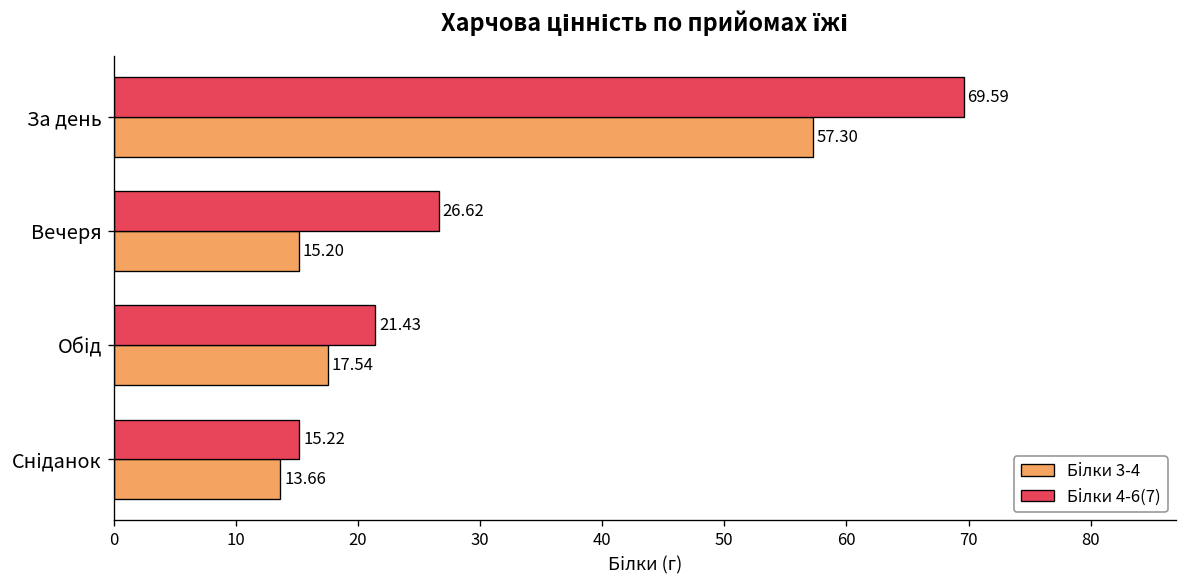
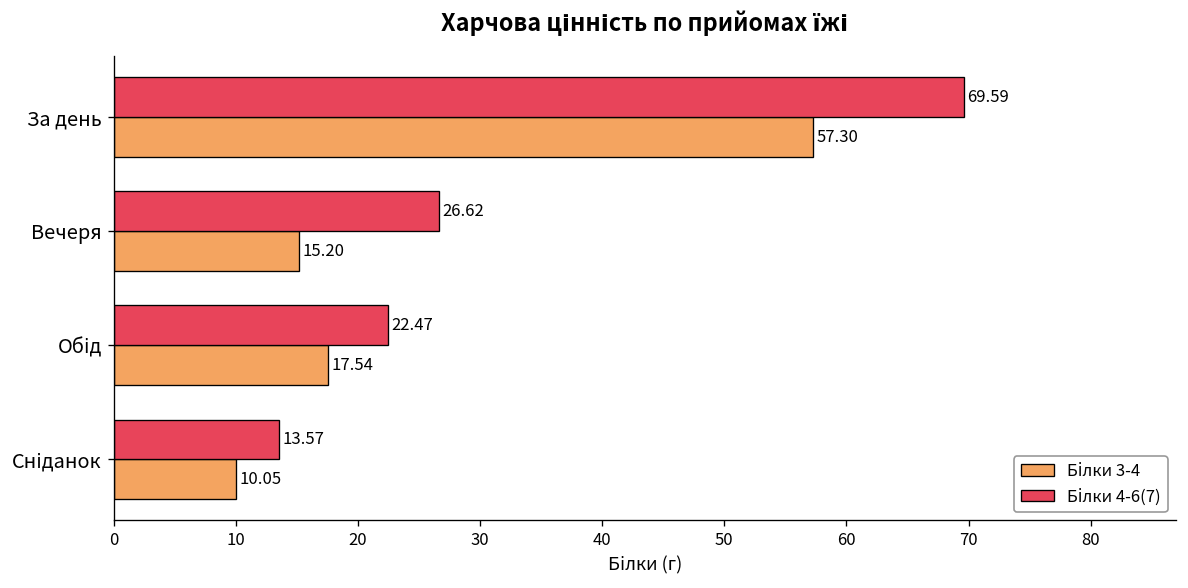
Білки 4-6(7), Обід: 21.43 -> 22.47
Білки 4-6(7), Сніданок: 15.22 -> 13.57
Білки 3-4, Сніданок: 13.66 -> 10.05
